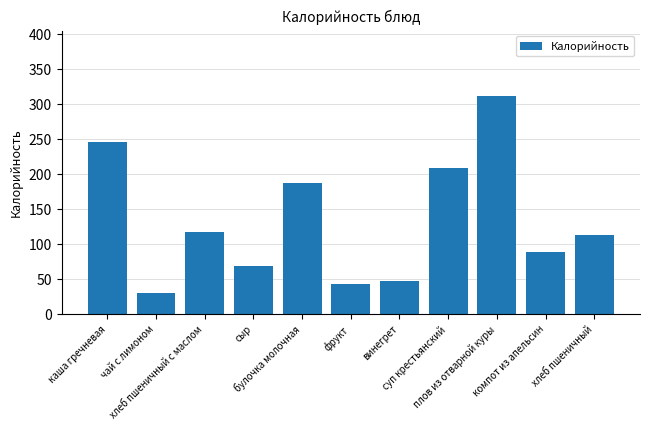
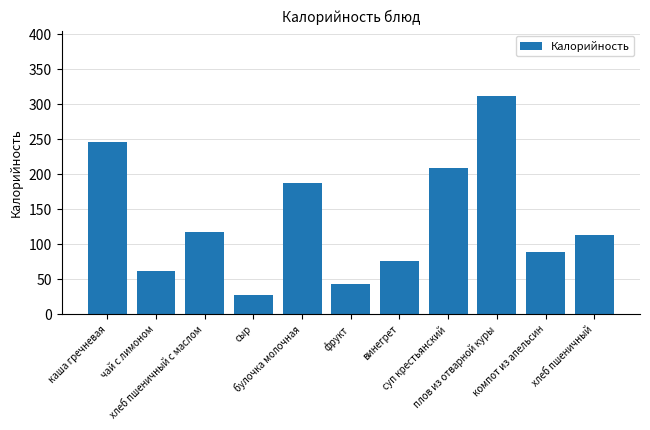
чай с лимоном: 30 -> 60
сыр: 70 -> 30
винегрет: 50 -> 80
